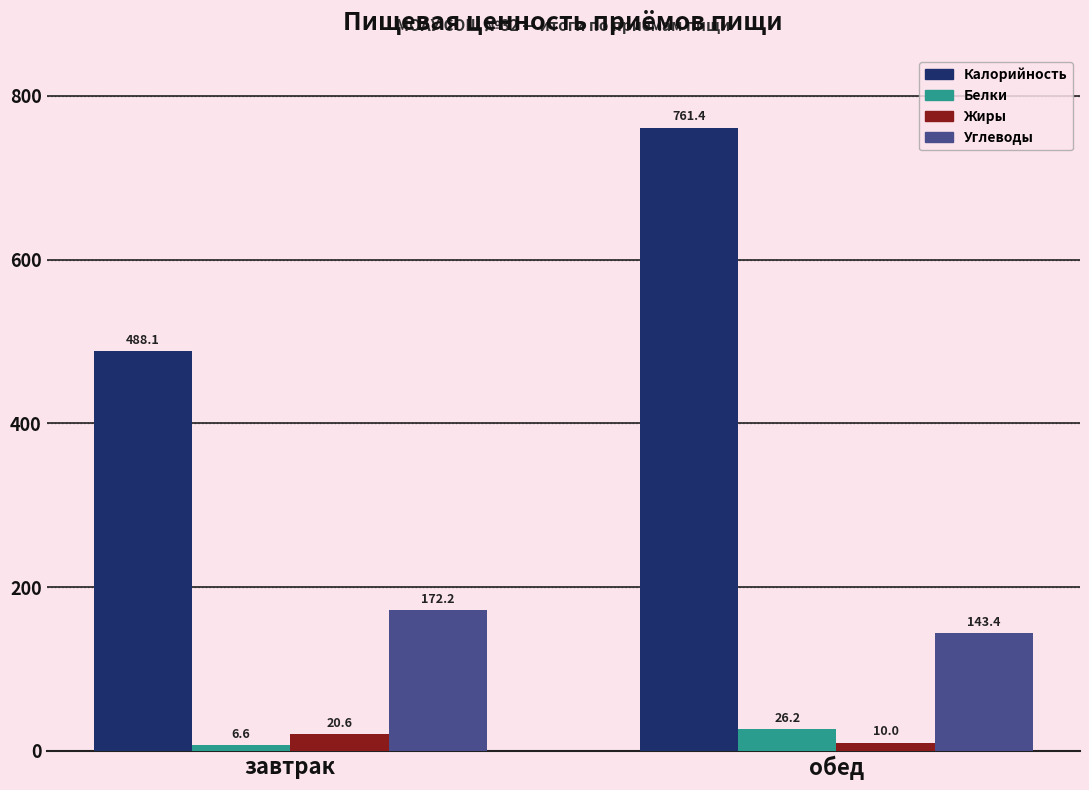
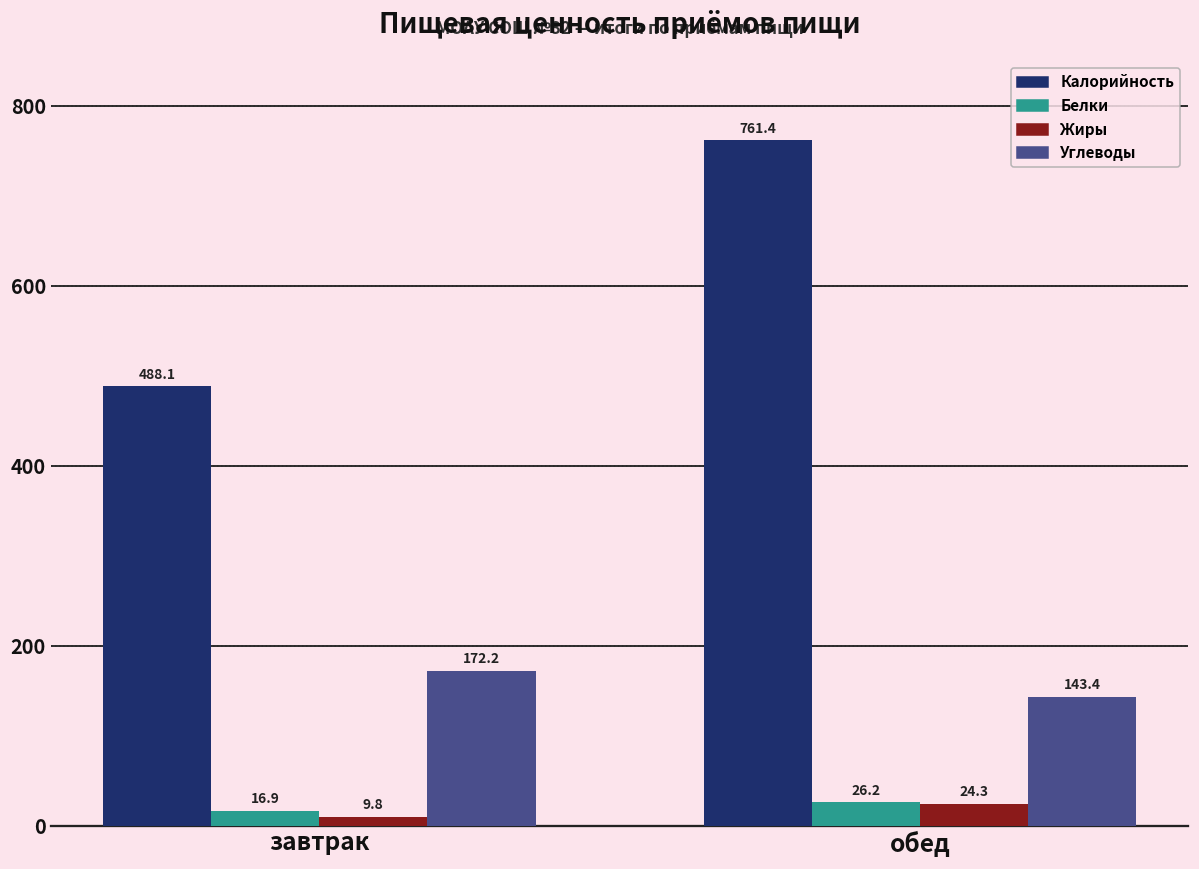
Белки, завтрак: 6.6 -> 16.9
Жиры, завтрак: 20.6 -> 9.8
Жиры, обед: 10.0 -> 24.3
